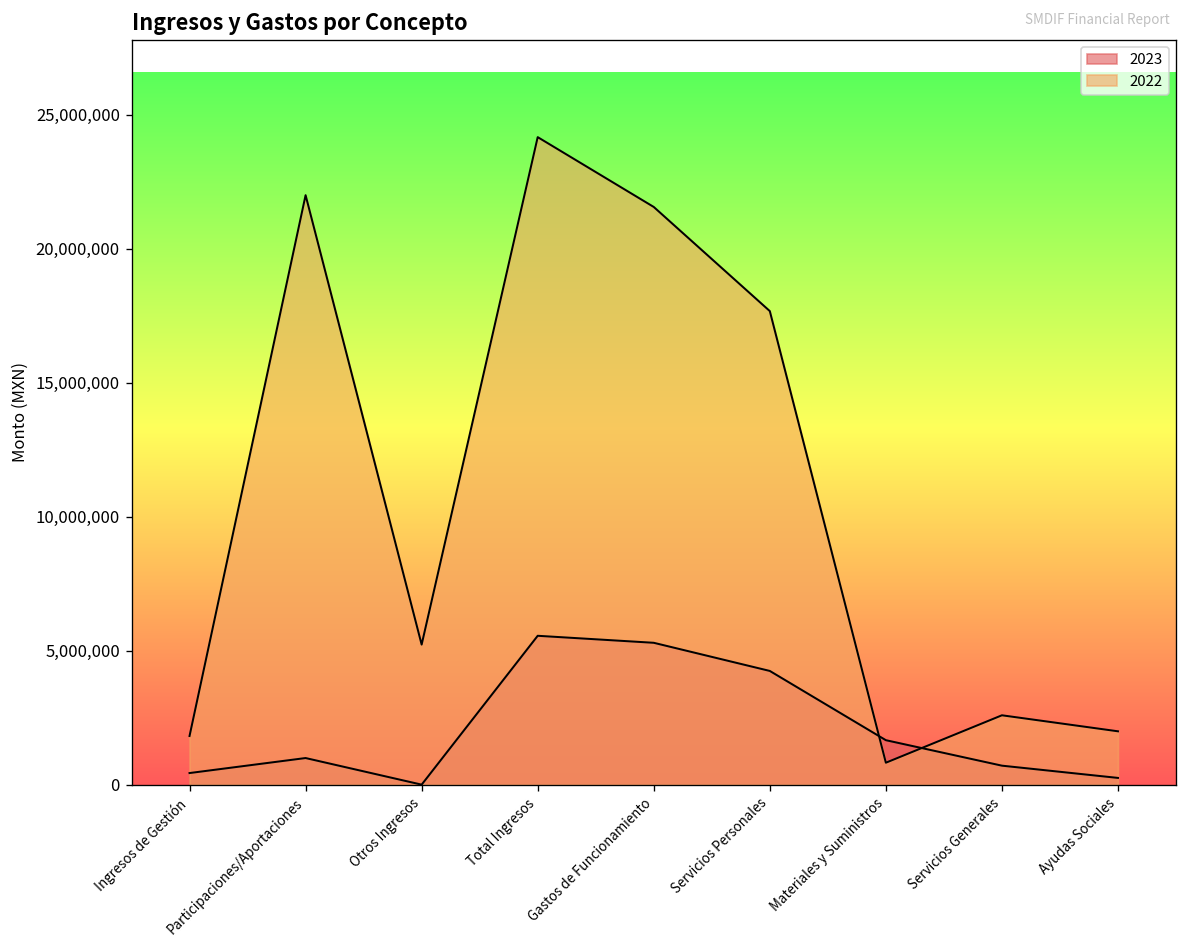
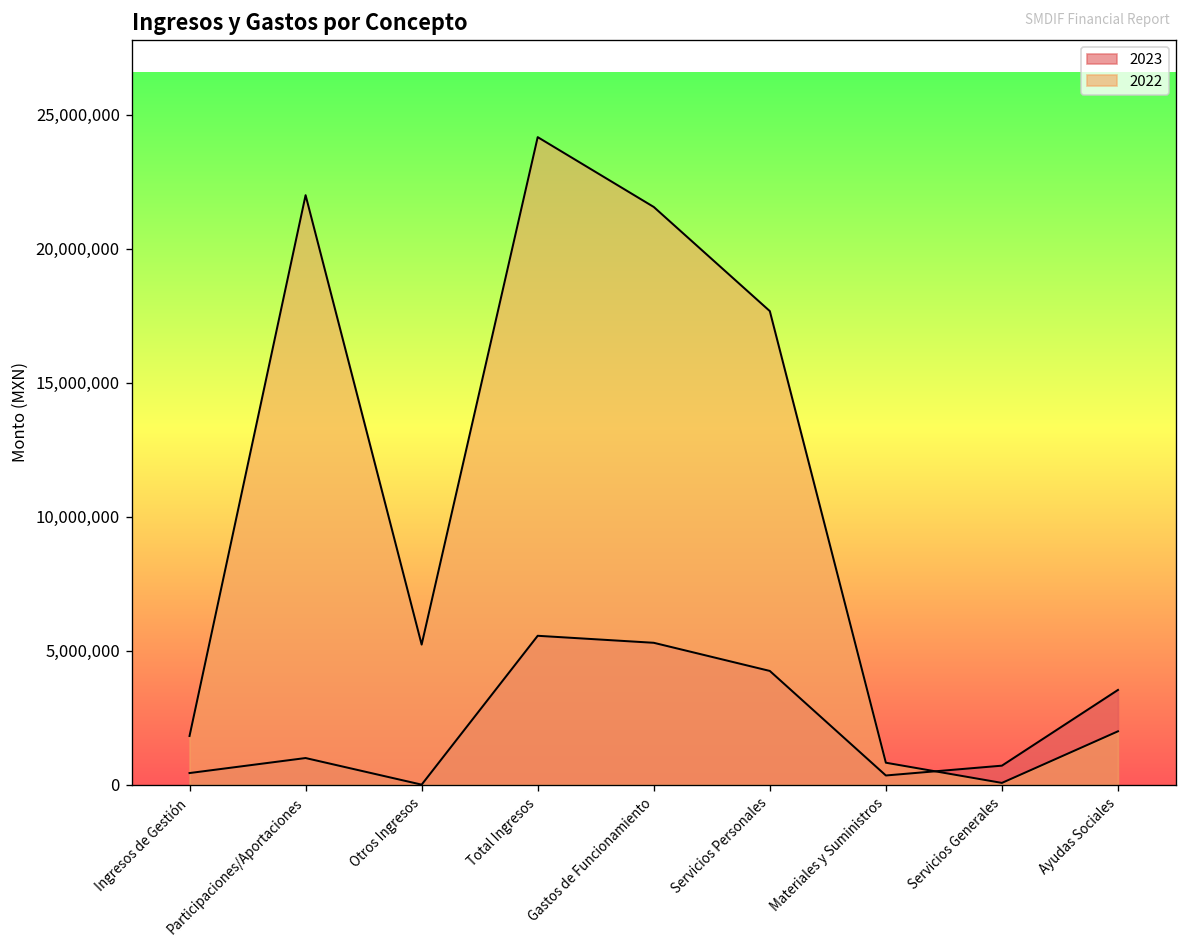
2023, Materiales y Suministros: 1,700,000 -> 300,000
2022, Servicios Generales: 2,600,000 -> 100,000
2023, Ayudas Sociales: 300,000 -> 3,500,000
